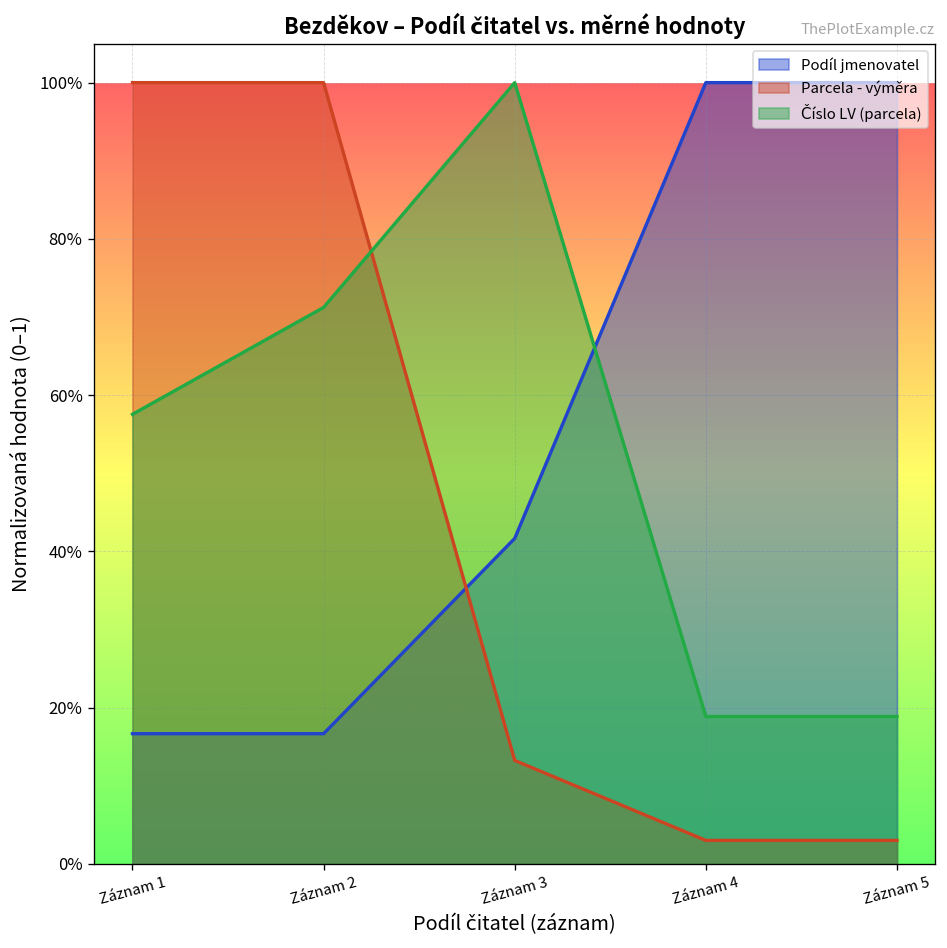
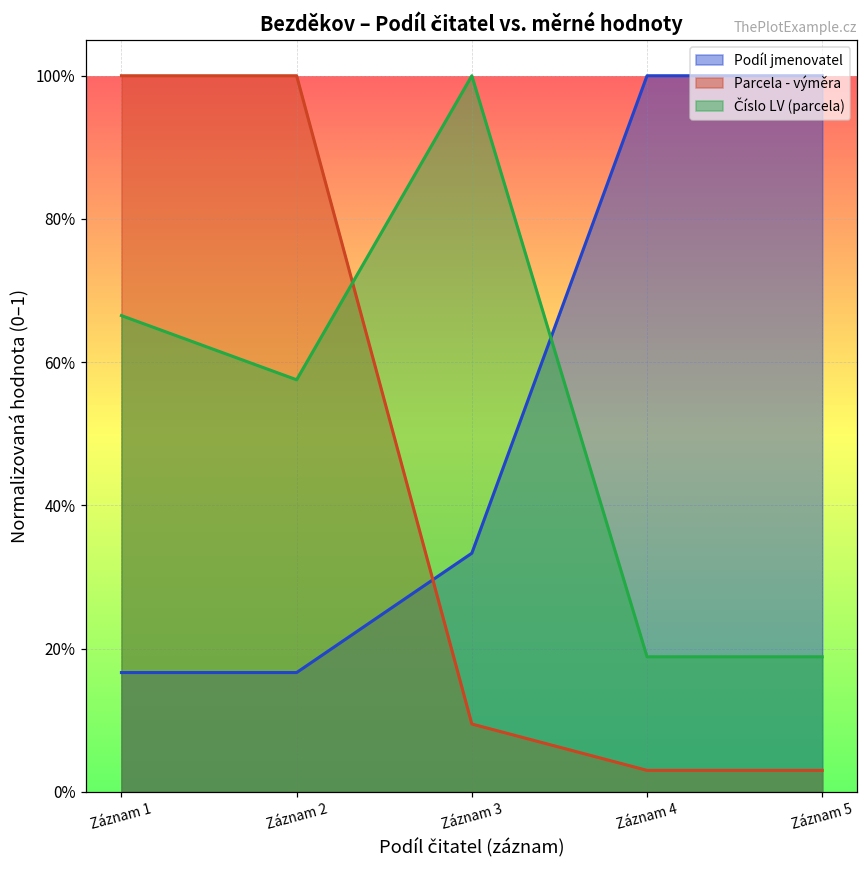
Číslo LV (parcela), Záznam 1: 58% -> 67%
Číslo LV (parcela), Záznam 2: 71% -> 58%
Podíl jmenovatel, Záznam 3: 42% -> 33%
Parcela - výměra, Záznam 3: 13% -> 9%
